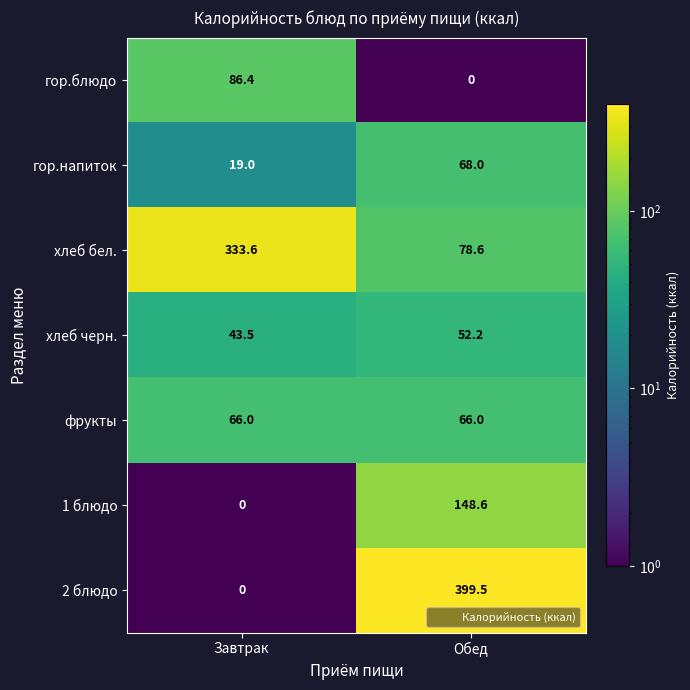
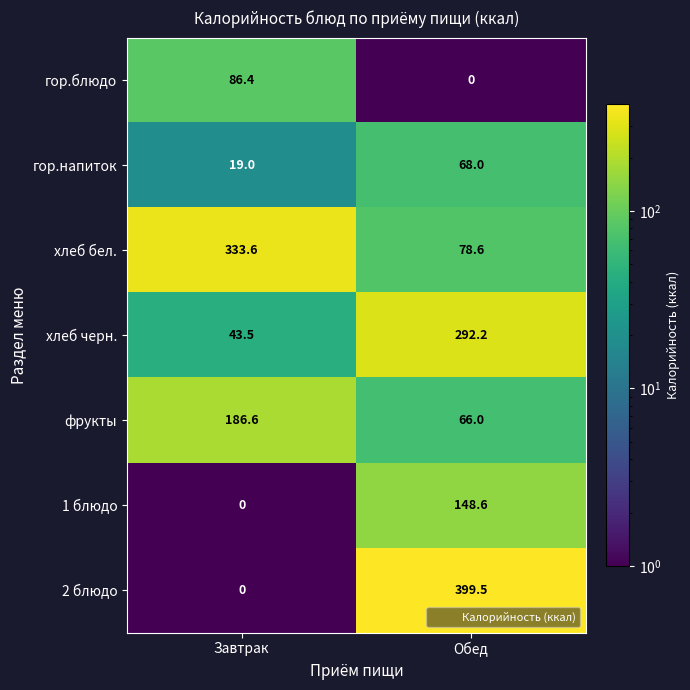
хлеб черн., Обед: 52.2 -> 292.2
фрукты, Завтрак: 66.0 -> 186.6
